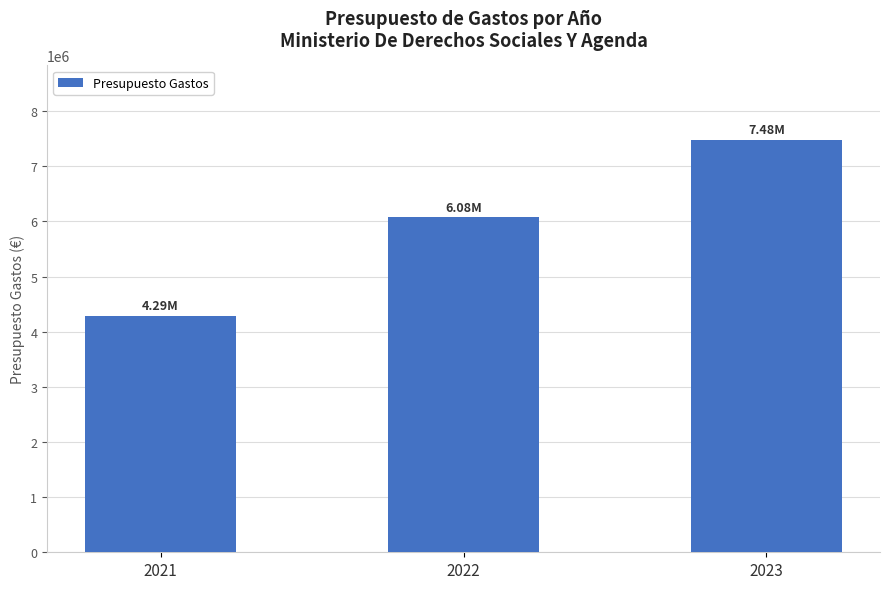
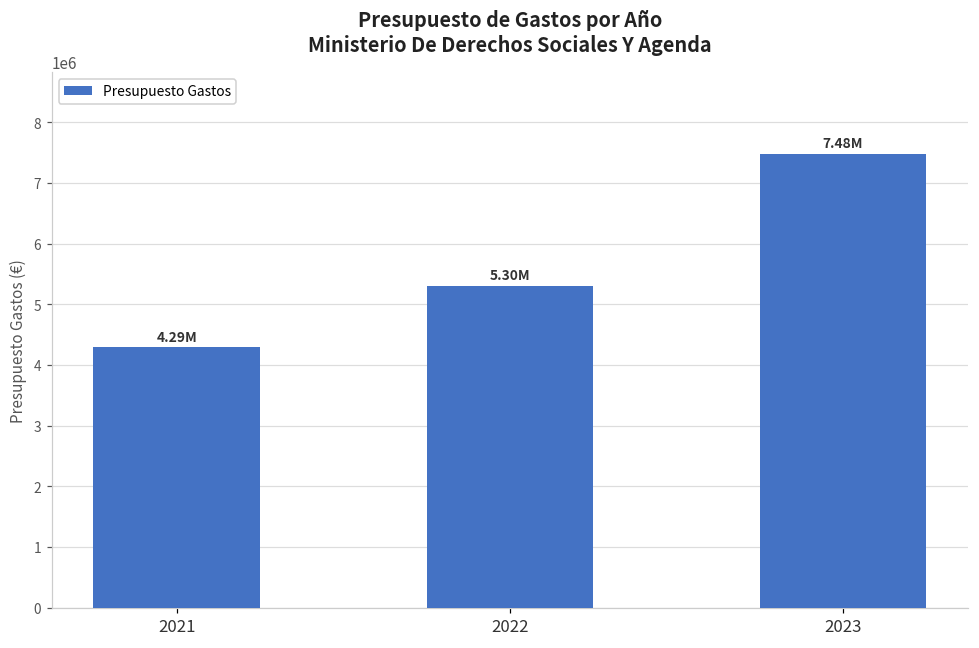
2022: 6.08M -> 5.30M
